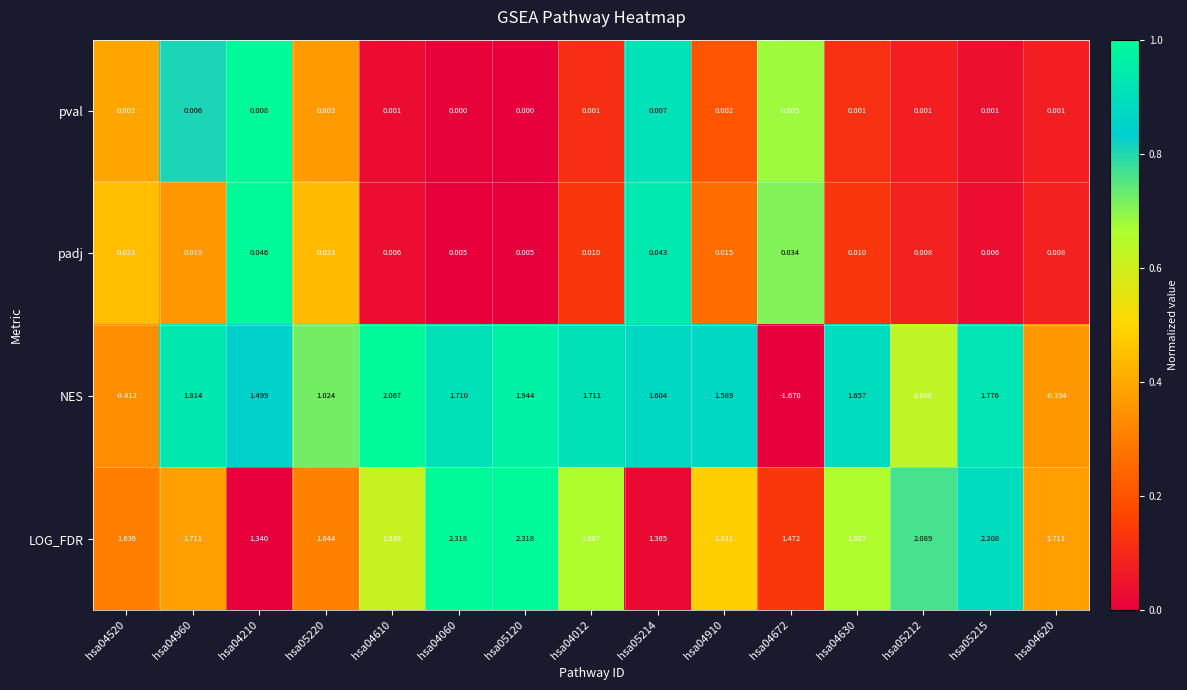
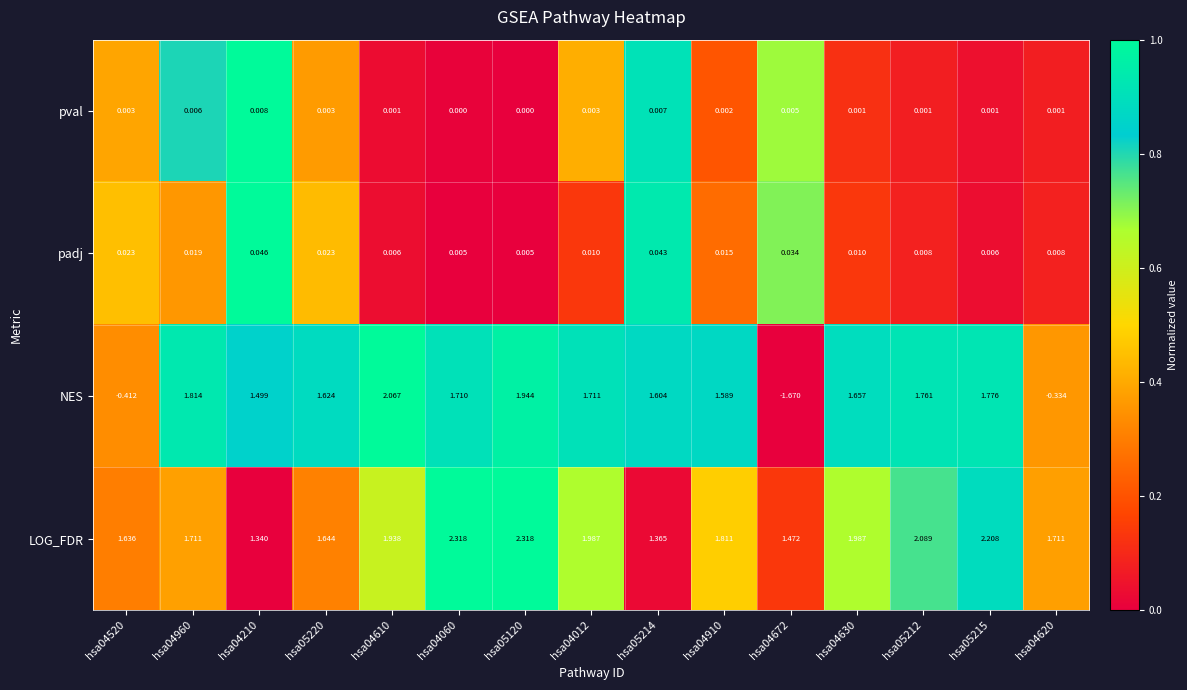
pval, hsa04012: 0.001 -> 0.003
NES, hsa05220: 1.024 -> 1.624
NES, hsa05212: 0.680 -> 1.761
